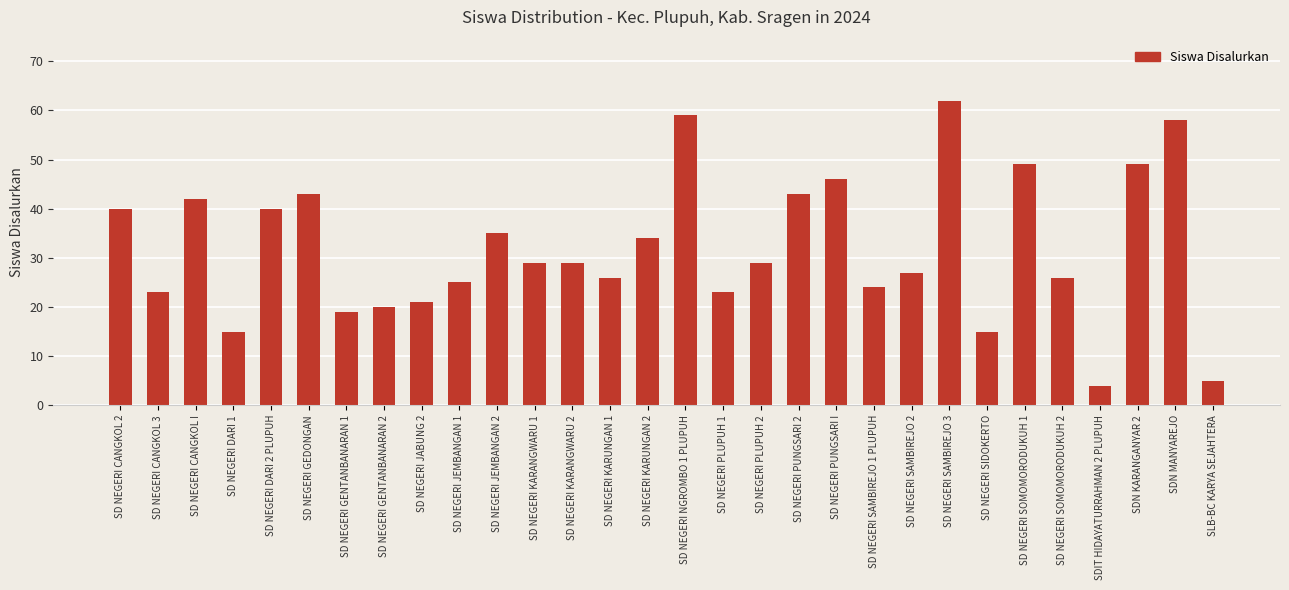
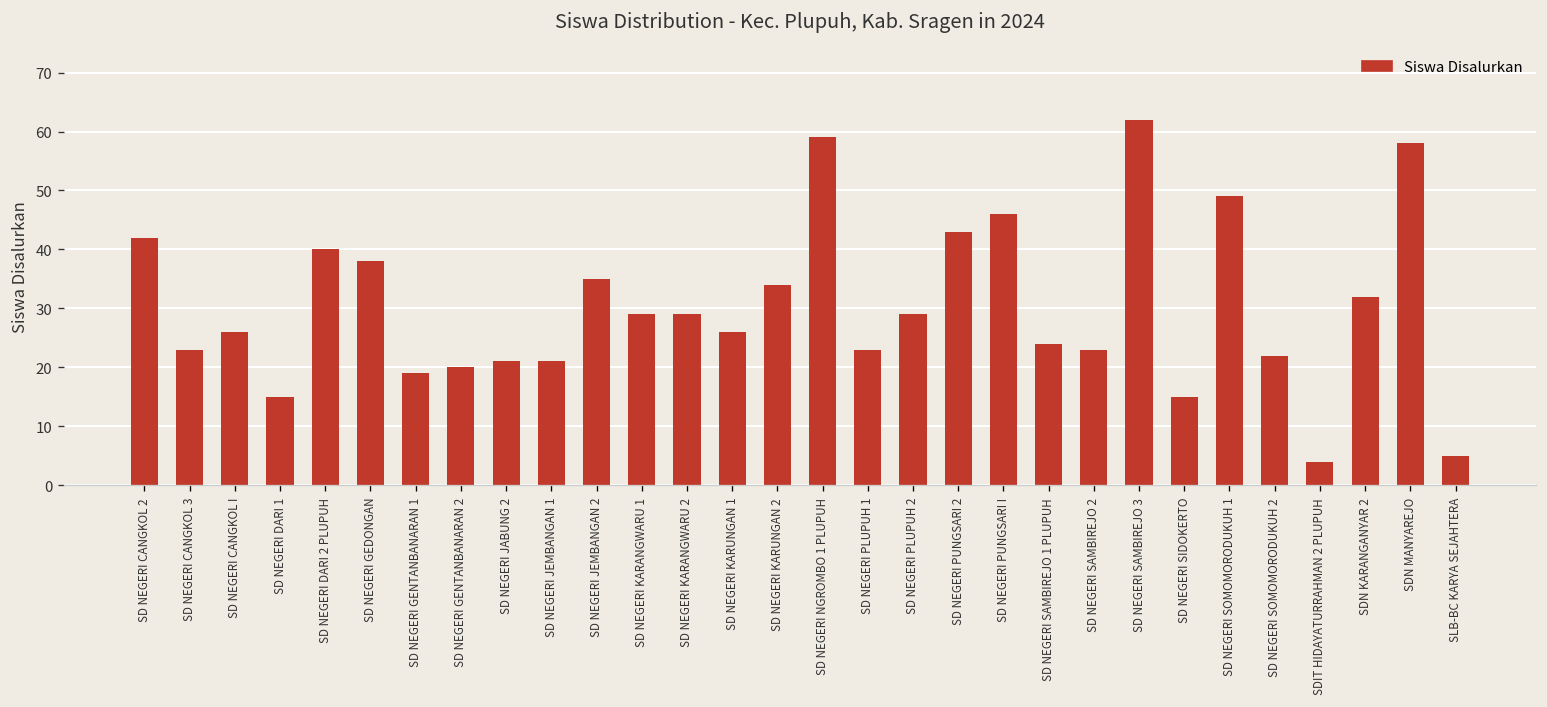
SD NEGERI CANGKOL 2: 40 -> 42
SD NEGERI CANGKOL I: 42 -> 26
SD NEGERI GEDONGAN: 43 -> 38
SD NEGERI JEMBANGAN 1: 25 -> 21
SD NEGERI SAMBIREJO 2: 27 -> 23
SD NEGERI SOMOMORODUKUH 2: 26 -> 22
SDN KARANGANYAR 2: 49 -> 32
